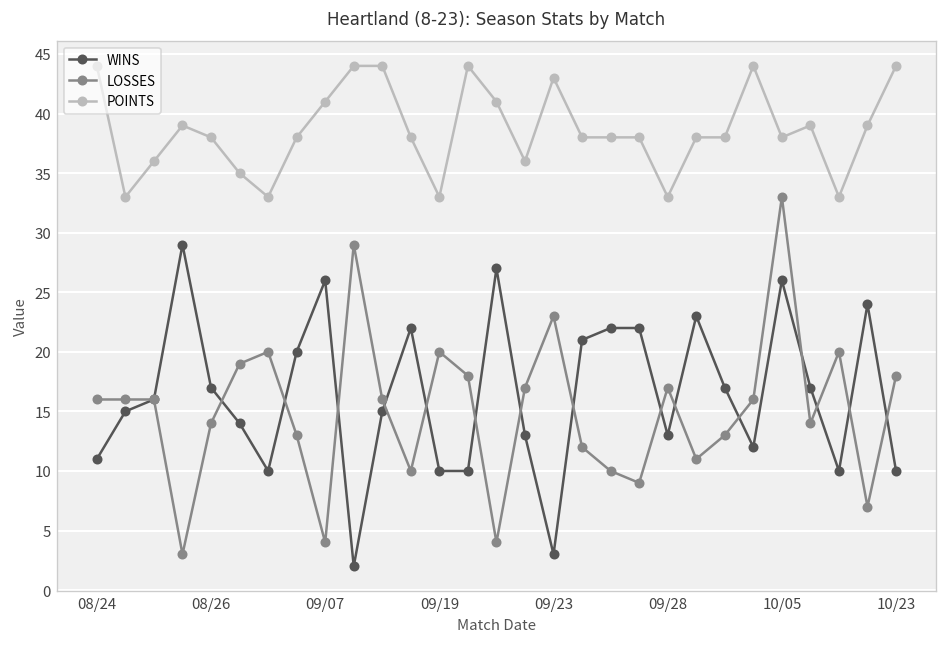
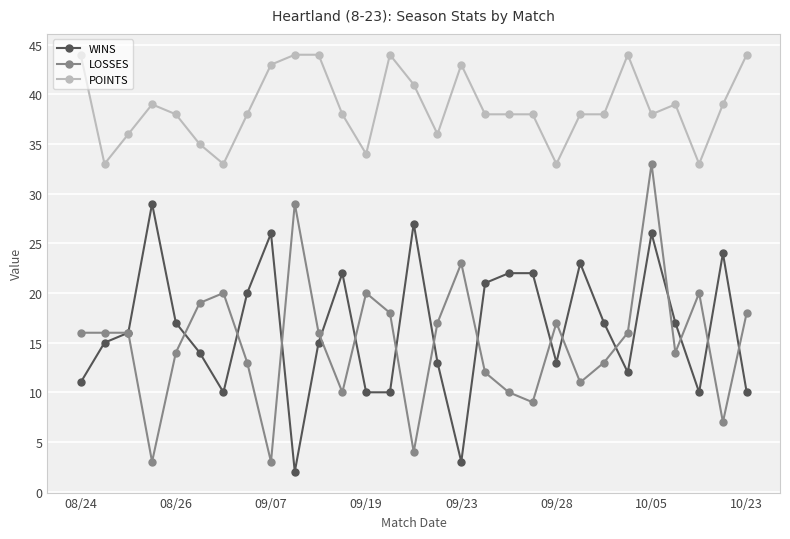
LOSSES, 09/07: 4 -> 3
POINTS, 09/07: 41 -> 43
POINTS, 09/19: 33 -> 34
